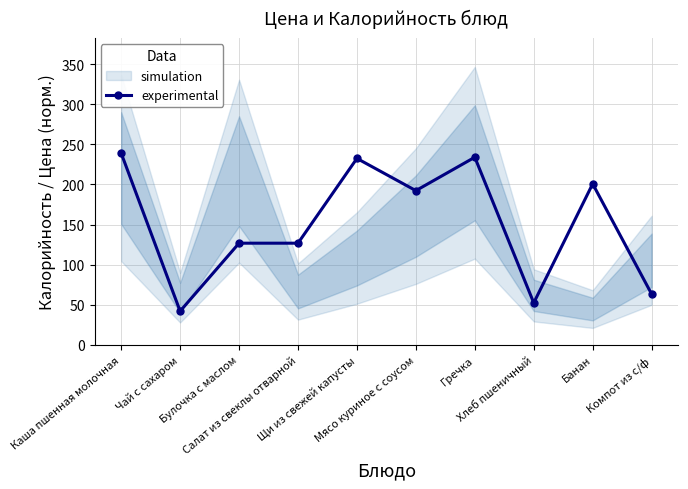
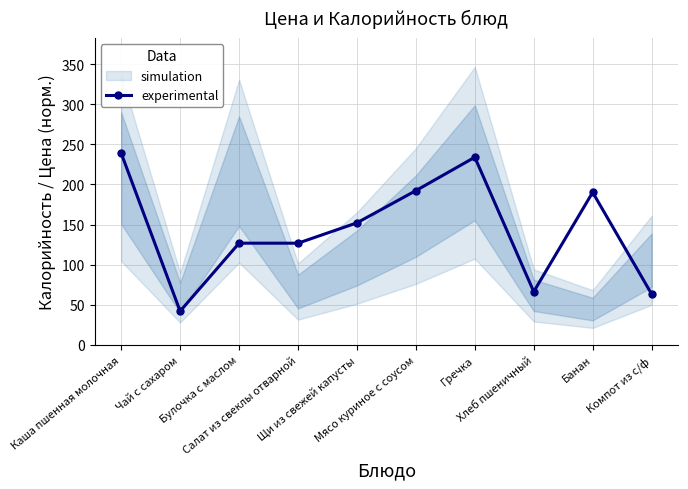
experimental, Щи из свежей капусты: 230 -> 150
experimental, Хлеб пшеничный: 50 -> 70
experimental, Банан: 200 -> 190
